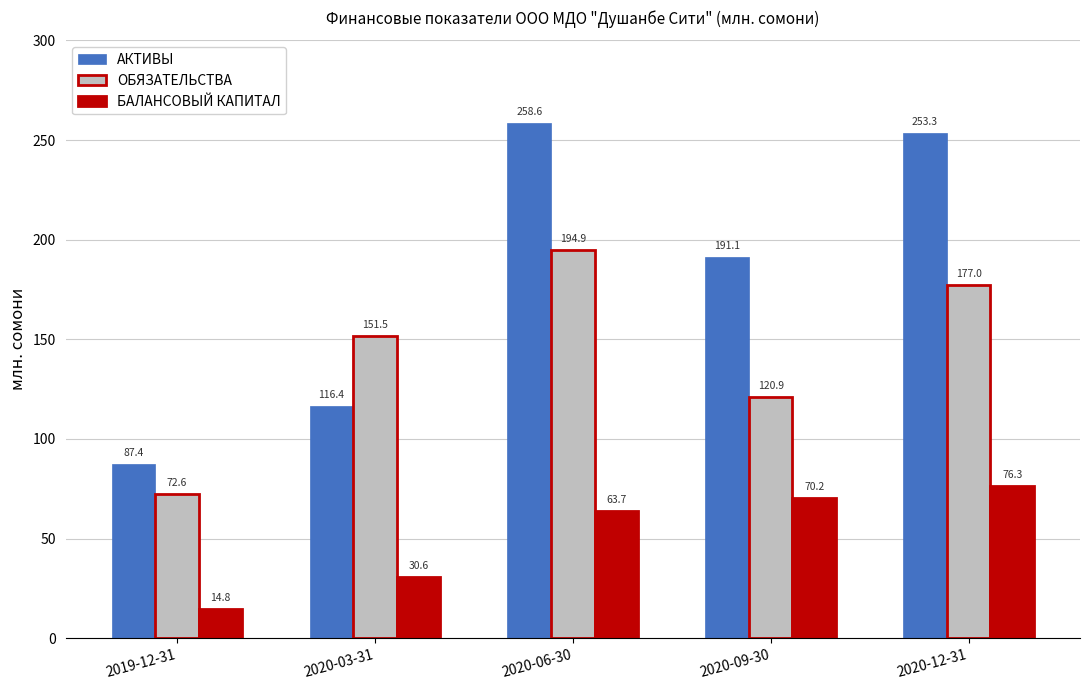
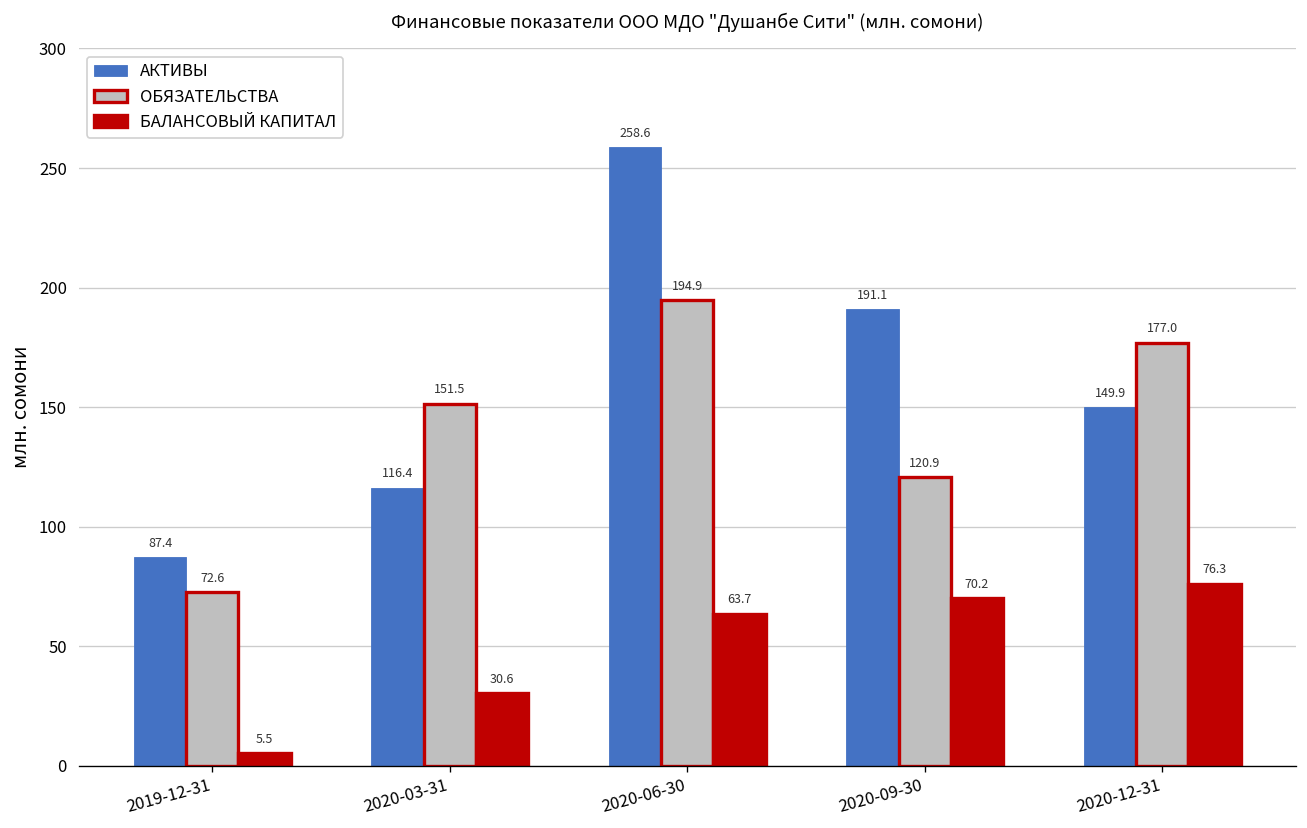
БАЛАНСОВЫЙ КАПИТАЛ, 2019-12-31: 14.8 -> 5.5
АКТИВЫ, 2020-12-31: 253.3 -> 149.9
